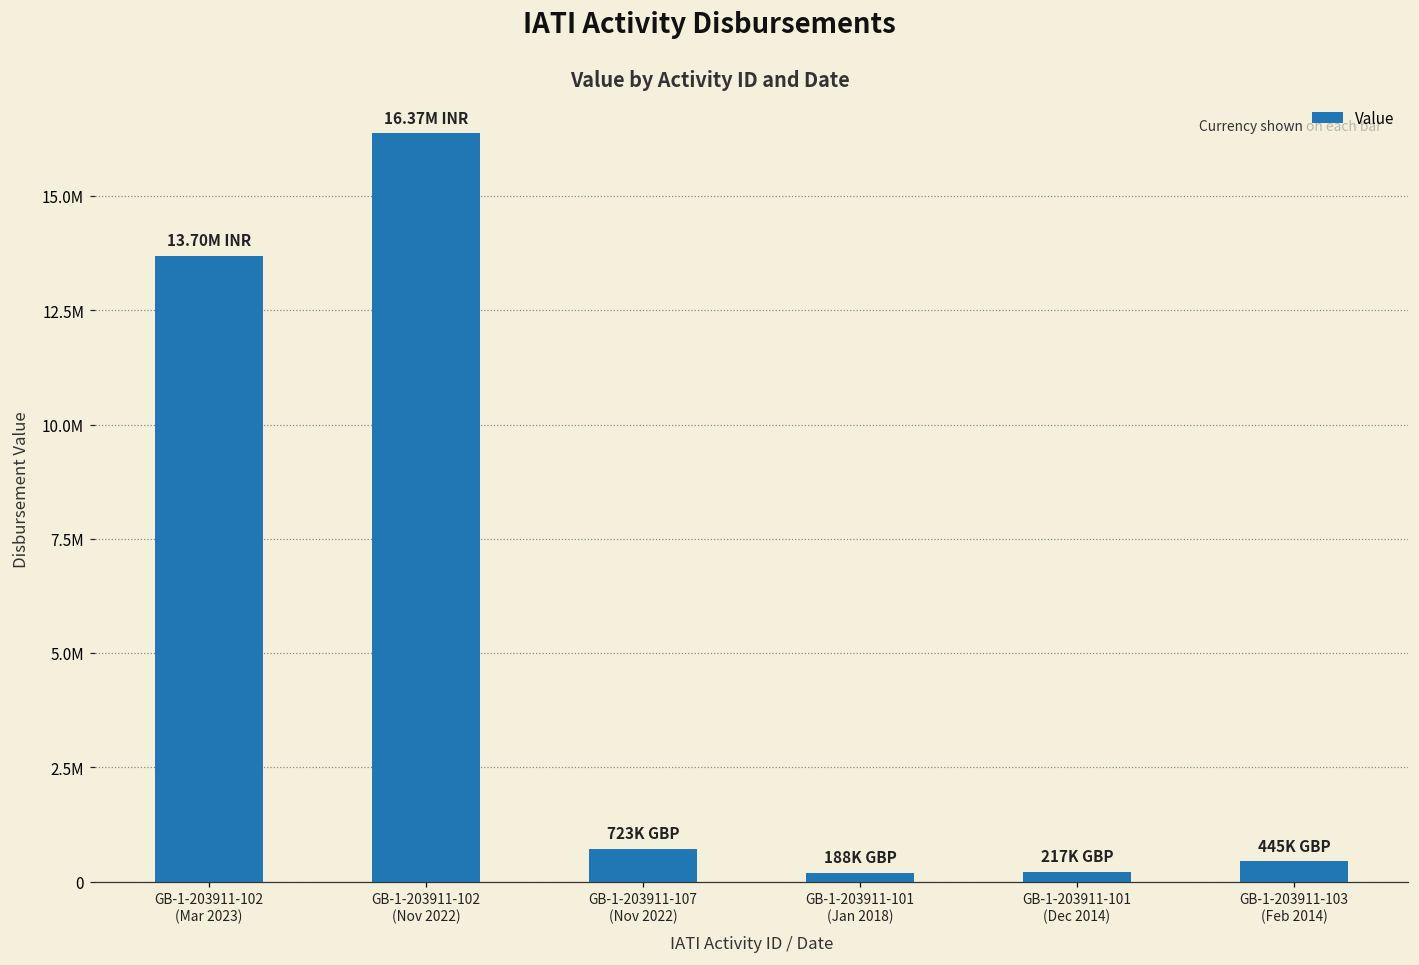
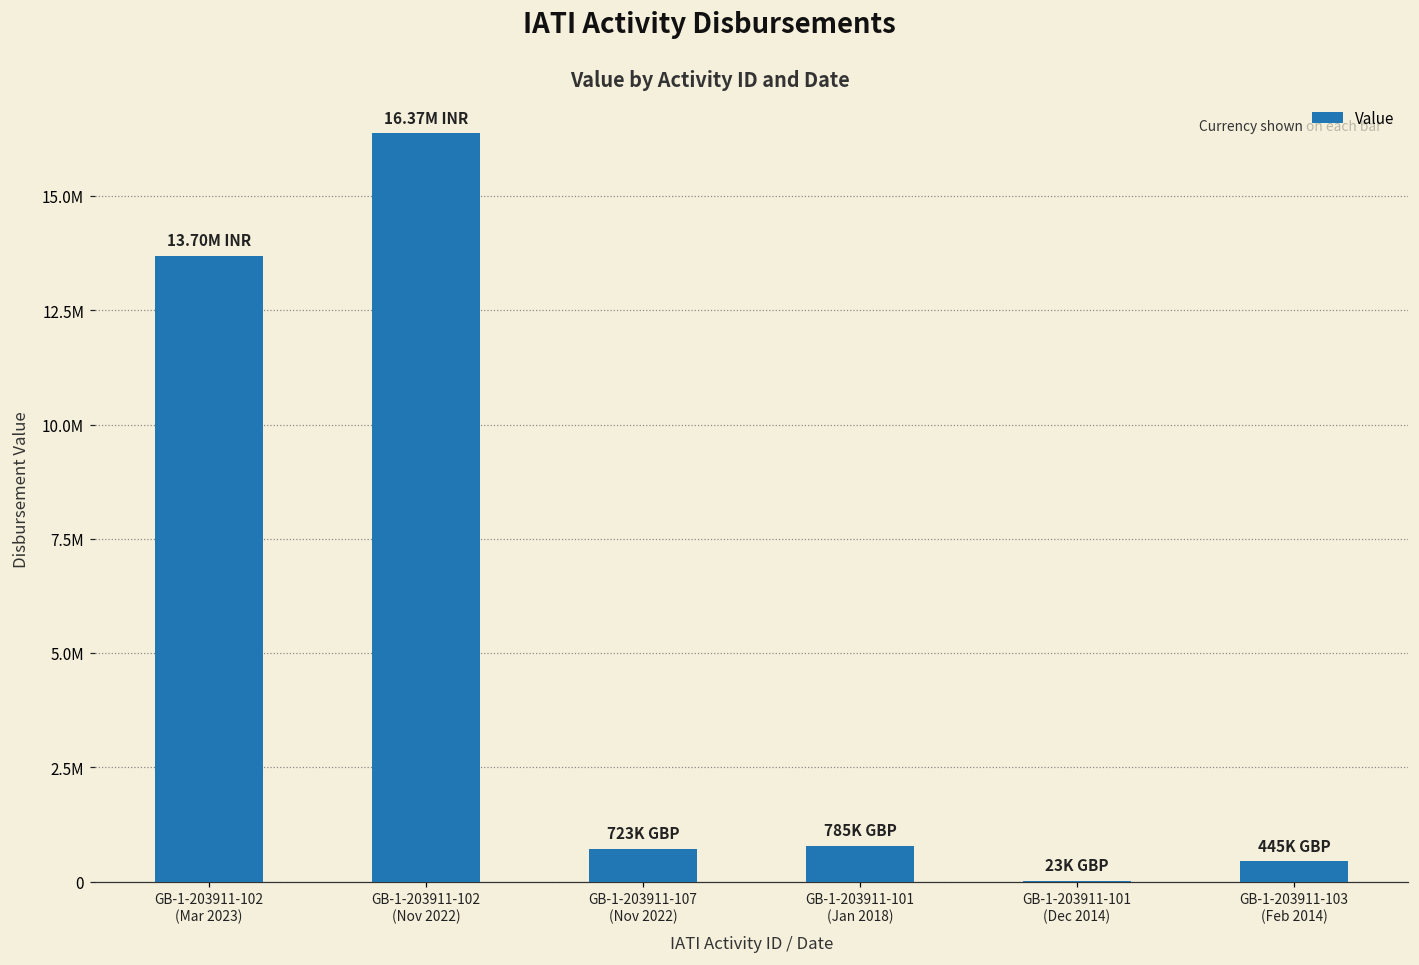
GB-1-203911-101 (Jan 2018): 188K -> 785K
GB-1-203911-101 (Dec 2014): 217K -> 23K
